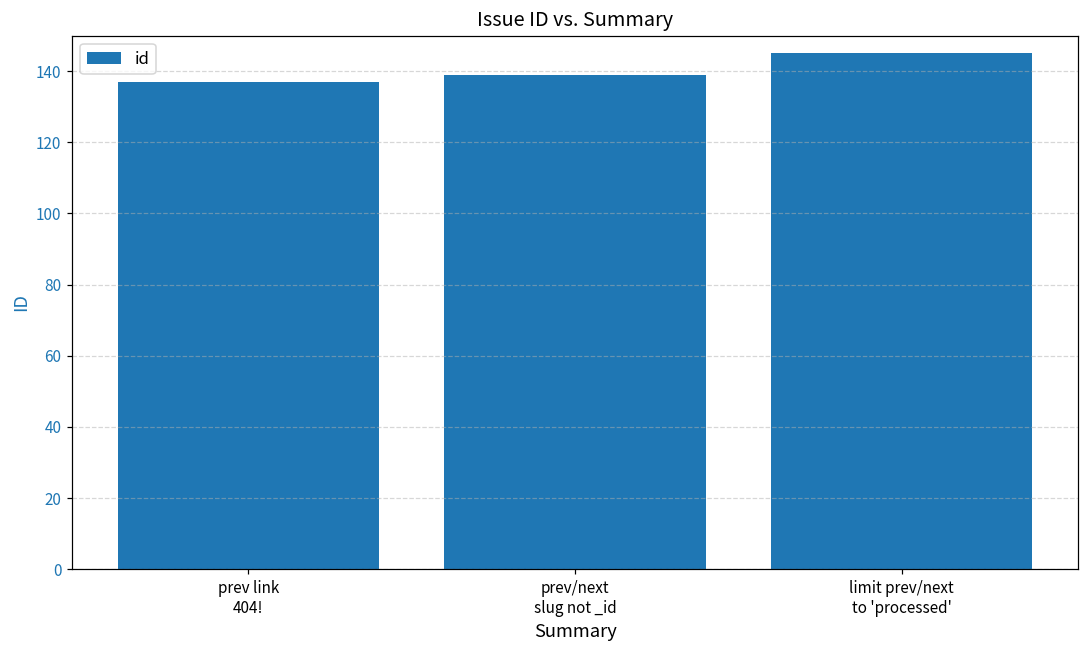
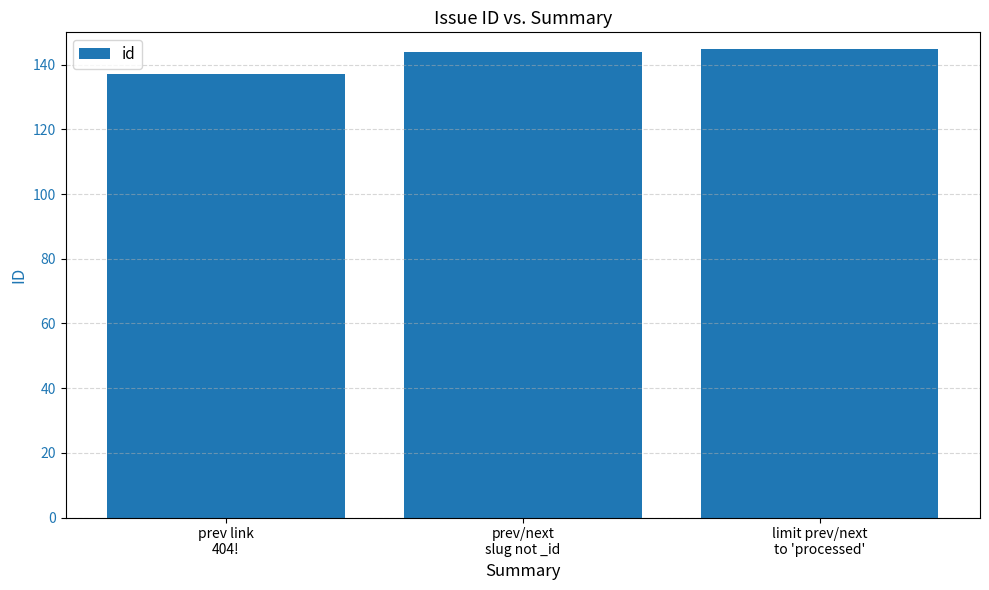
prev/next slug not _id: 139 -> 144
